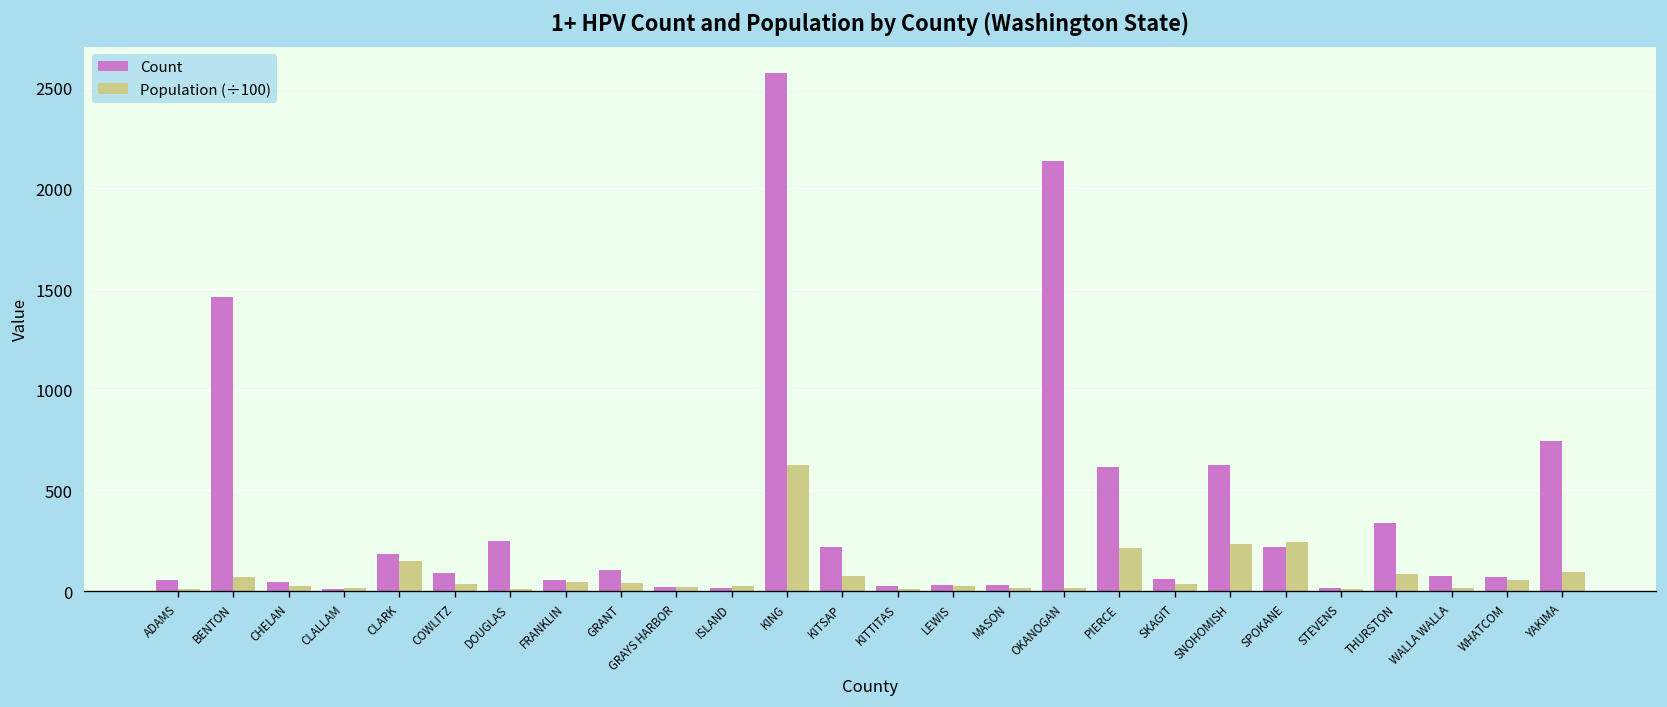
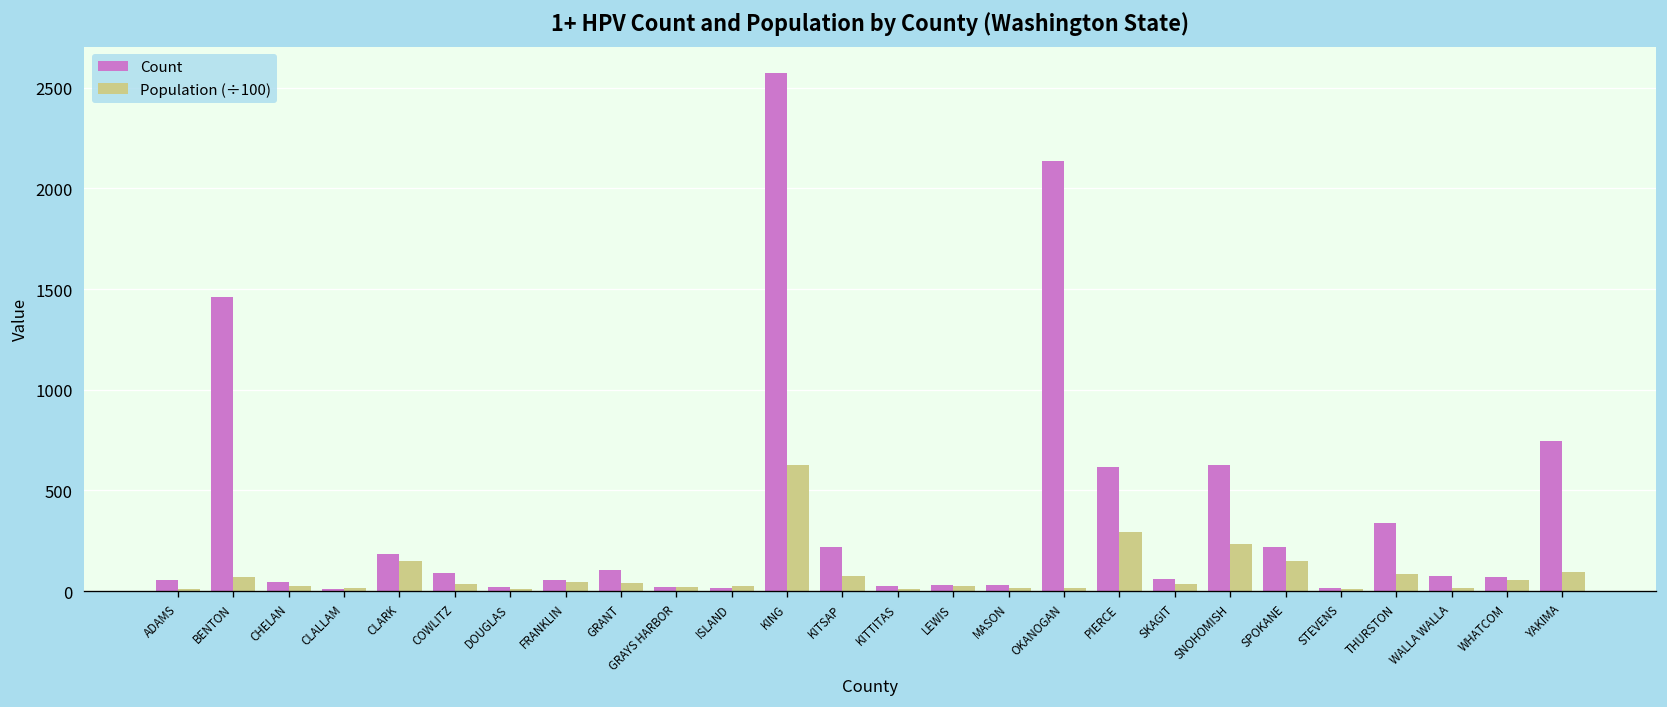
Count, DOUGLAS: 250 -> 20
Population (÷100), PIERCE: 210 -> 290
Population (÷100), SPOKANE: 240 -> 150
